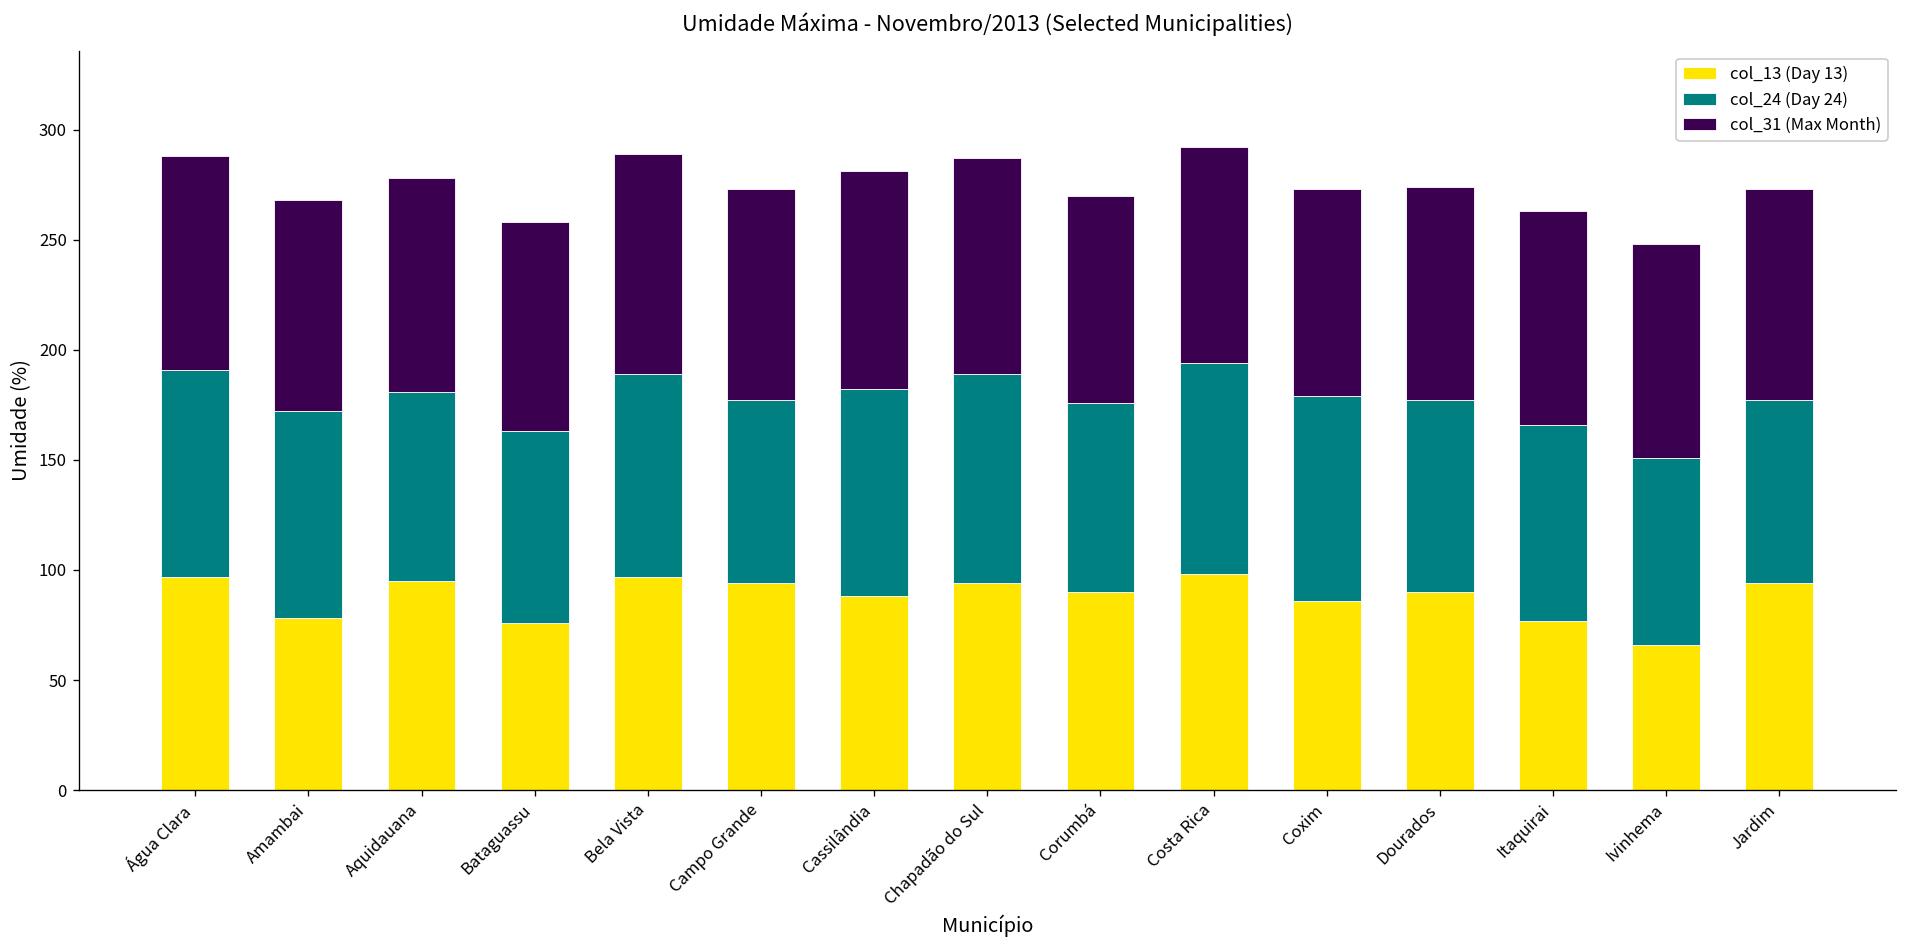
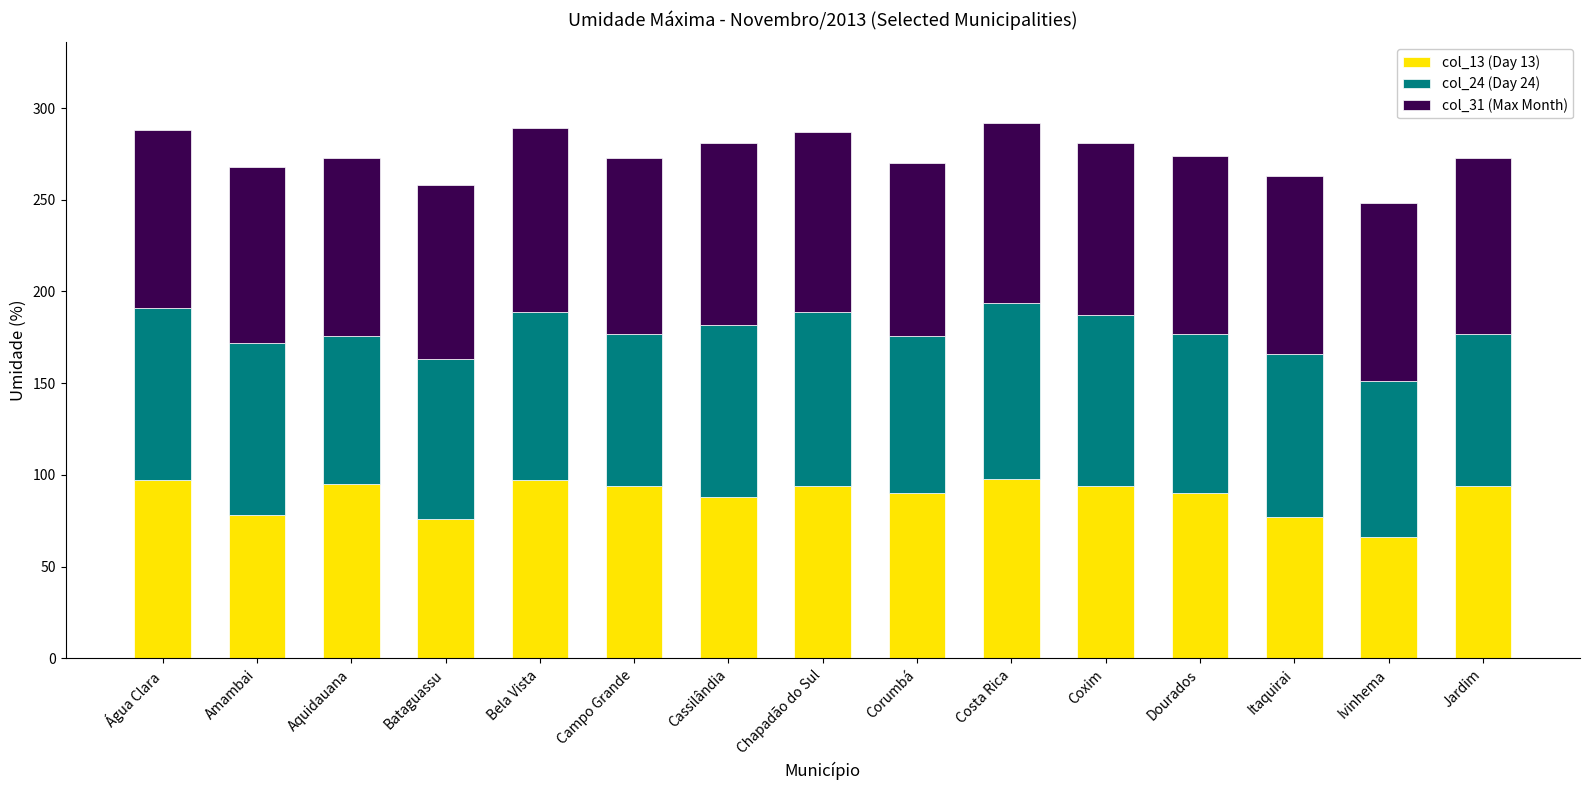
col_24 (Day 24), Aquidauana: 86 -> 81
col_13 (Day 13), Coxim: 86 -> 94
